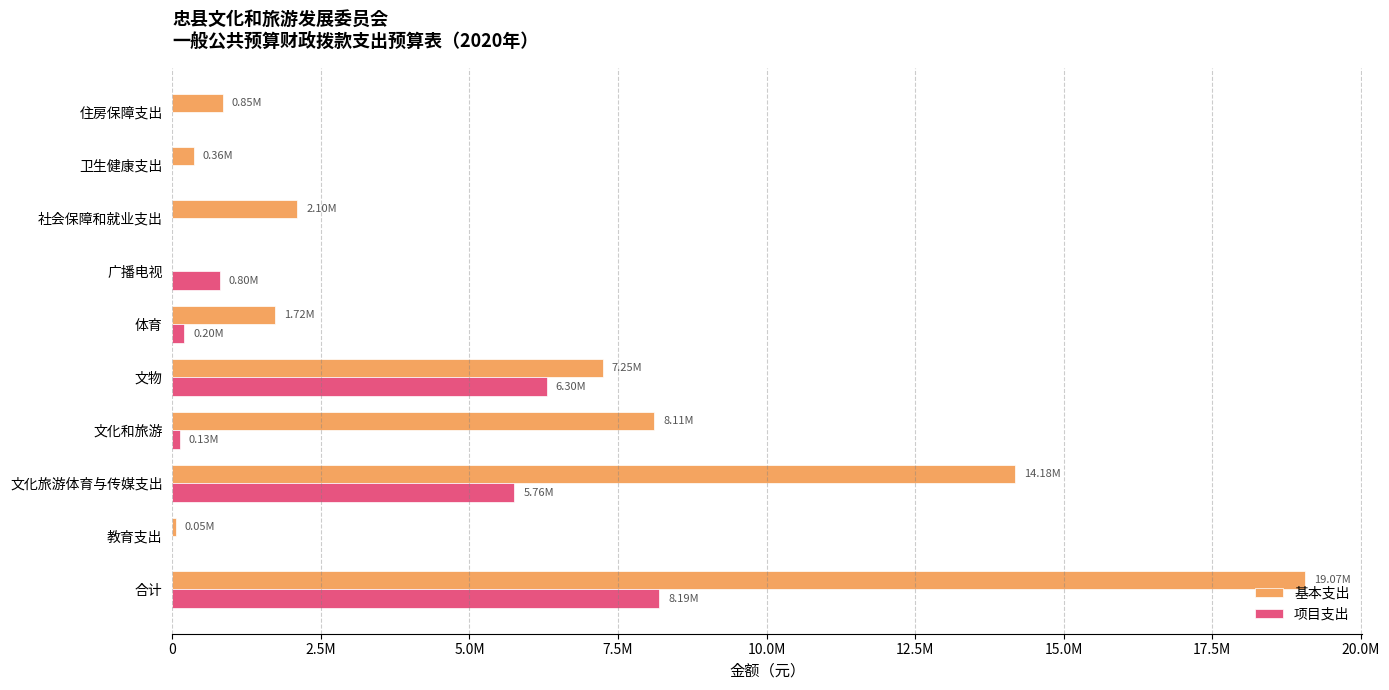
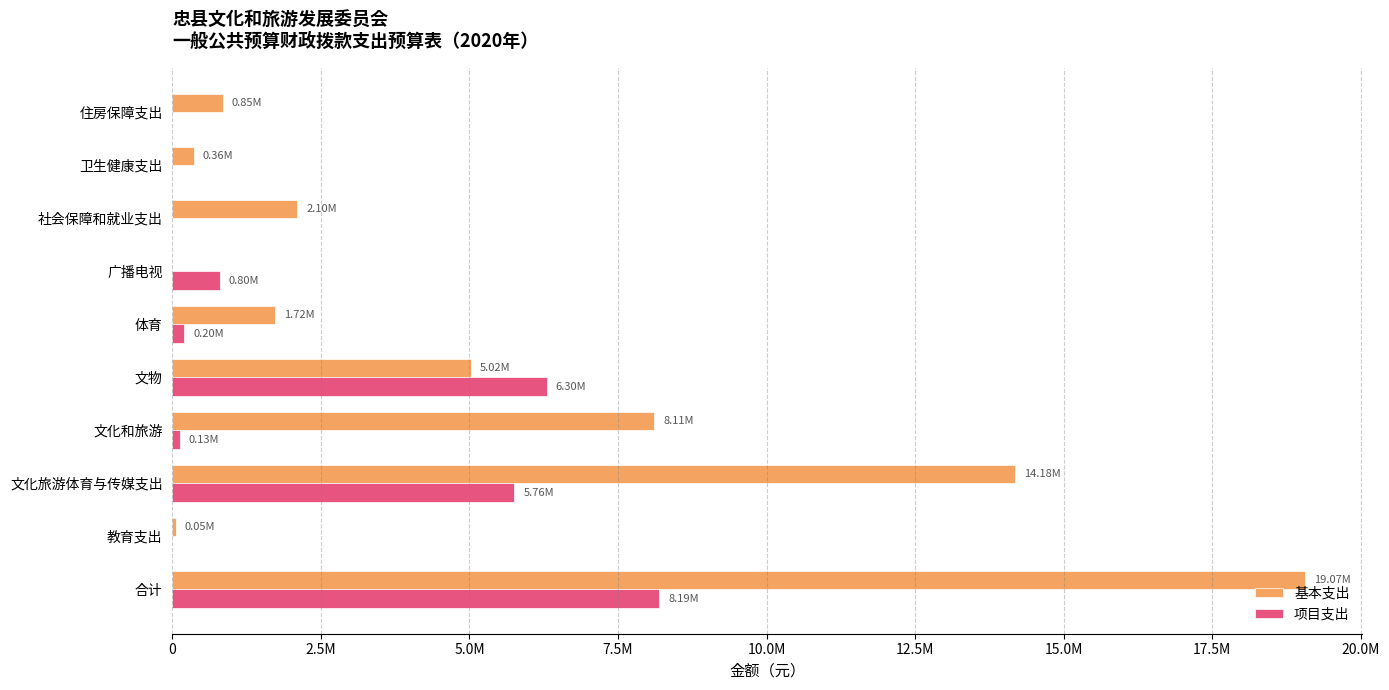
基本支出, 文物: 7.25M -> 5.02M
